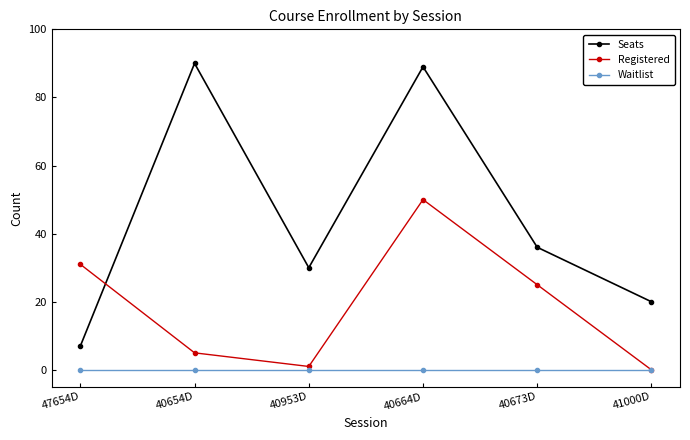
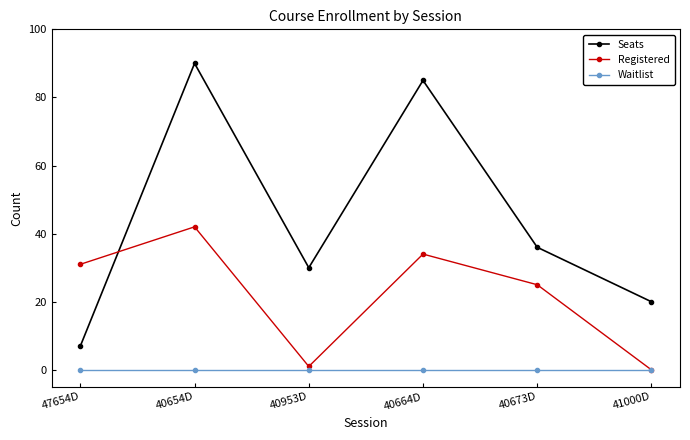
Registered, 40654D: 5 -> 42
Seats, 40664D: 89 -> 85
Registered, 40664D: 50 -> 34
